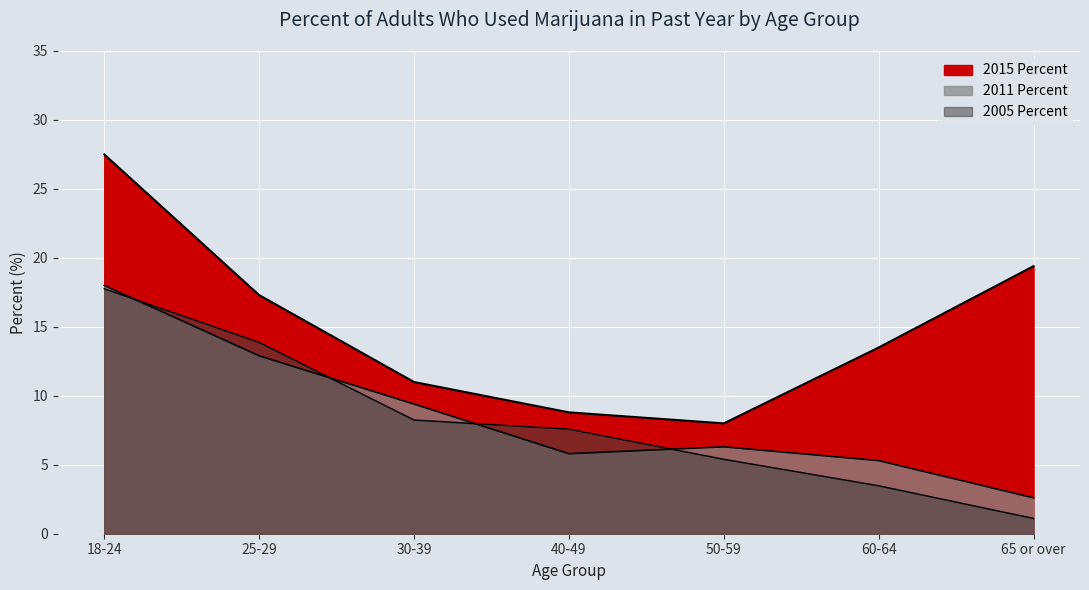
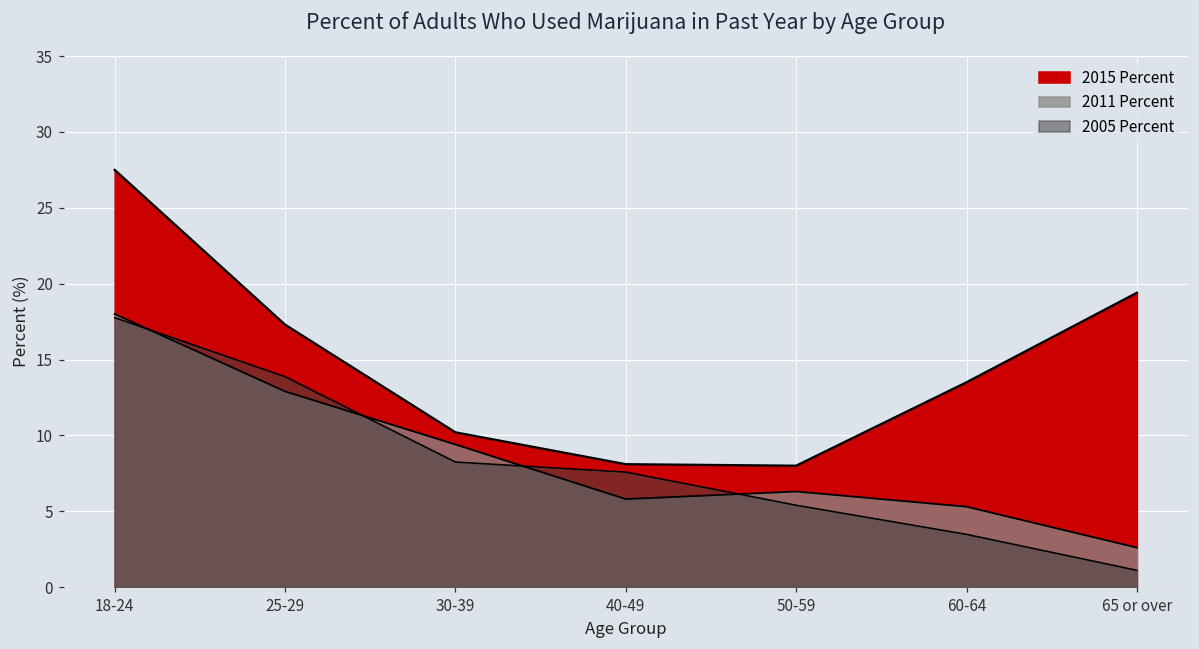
2015 Percent, 30-39: 11.0 -> 10.2
2015 Percent, 40-49: 8.8 -> 8.1
